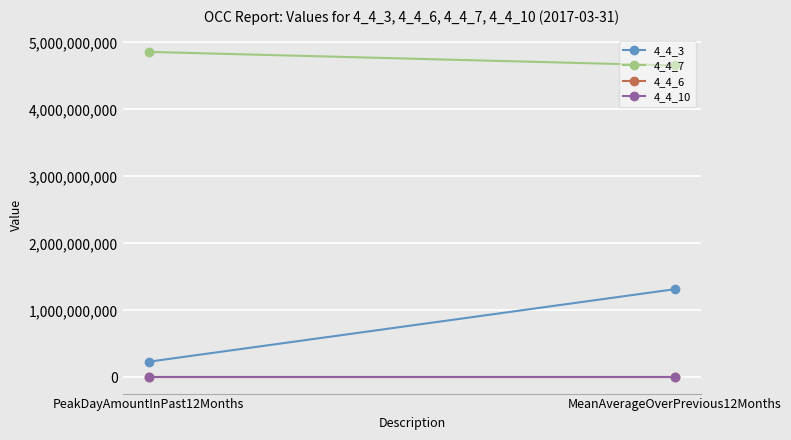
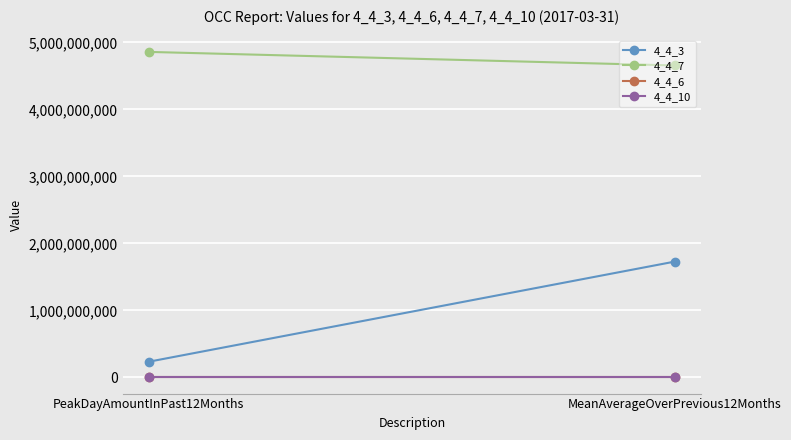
4_4_3, MeanAverageOverPrevious12Months: 1,300,000,000 -> 1,700,000,000
